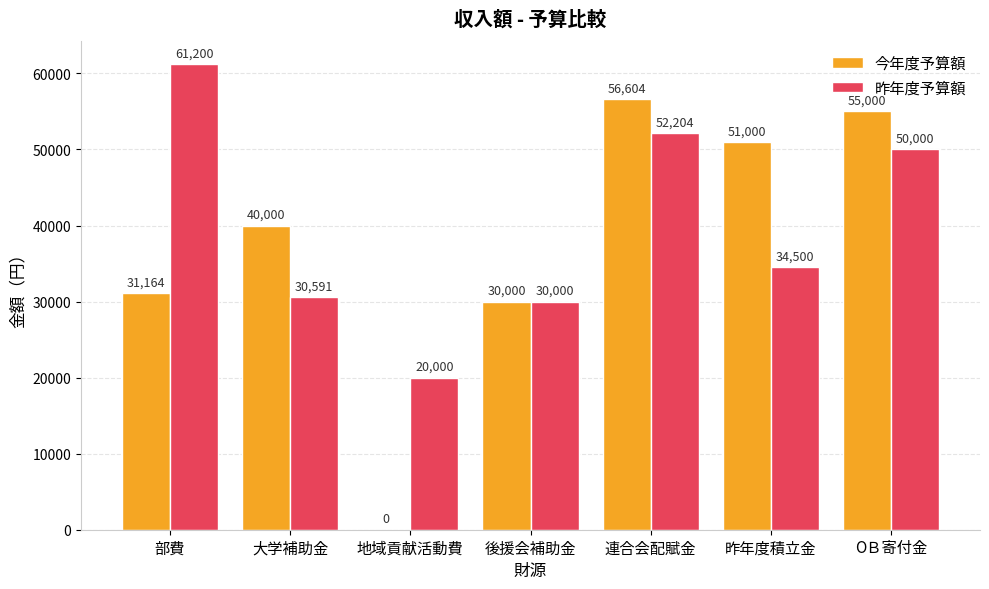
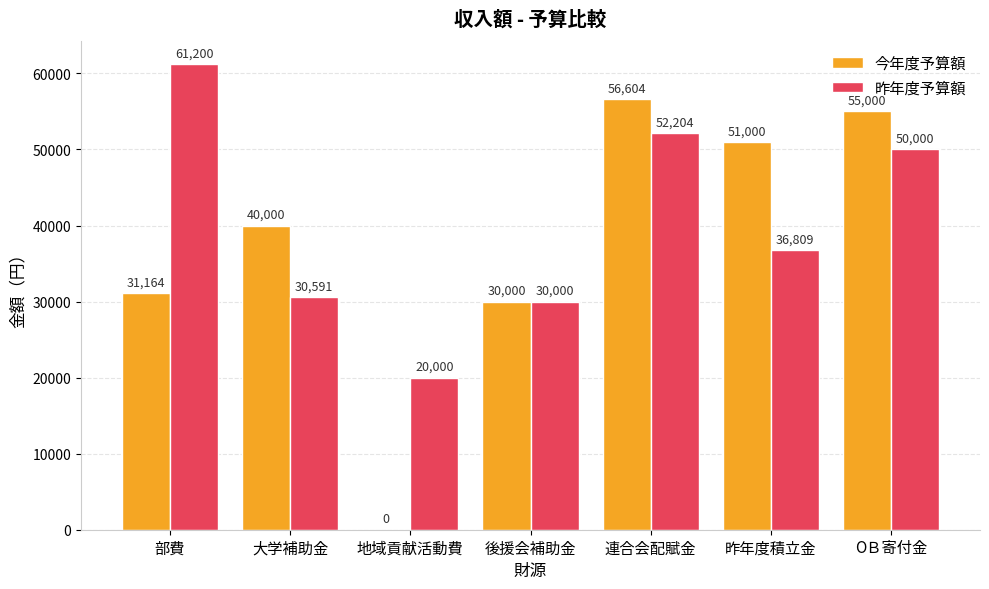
昨年度予算額, 昨年度積立金: 34,500 -> 36,809
